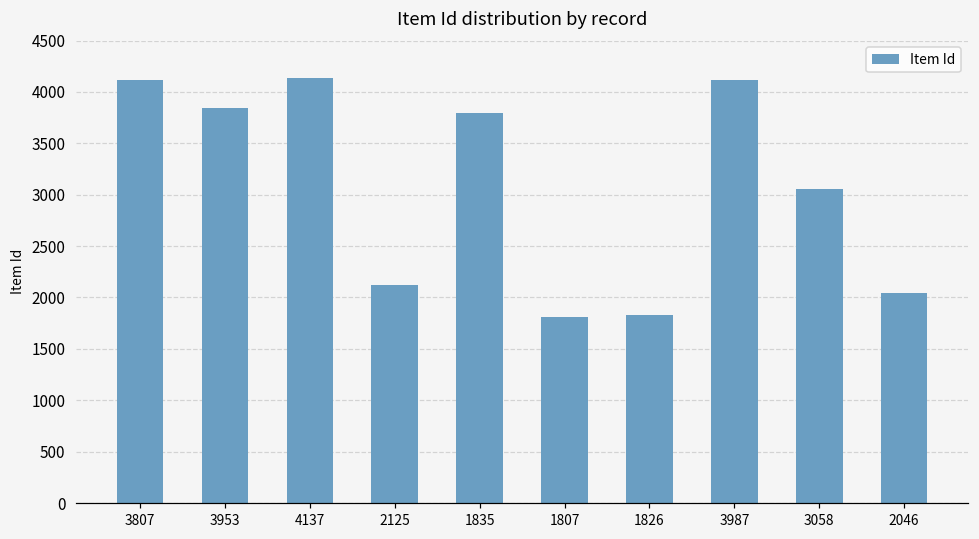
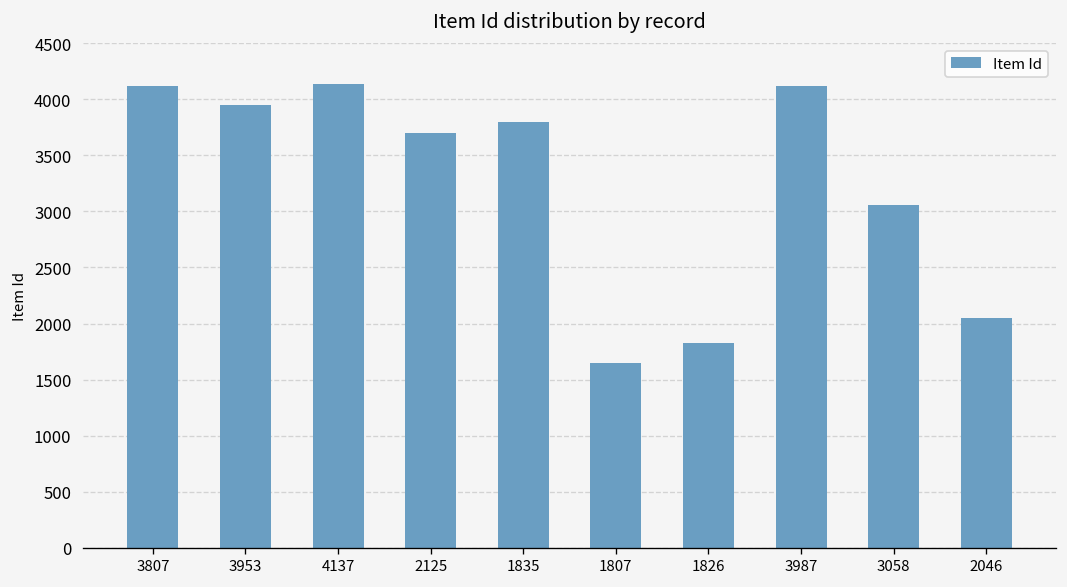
3953: 3800 -> 4000
2125: 2100 -> 3700
1807: 1800 -> 1700
